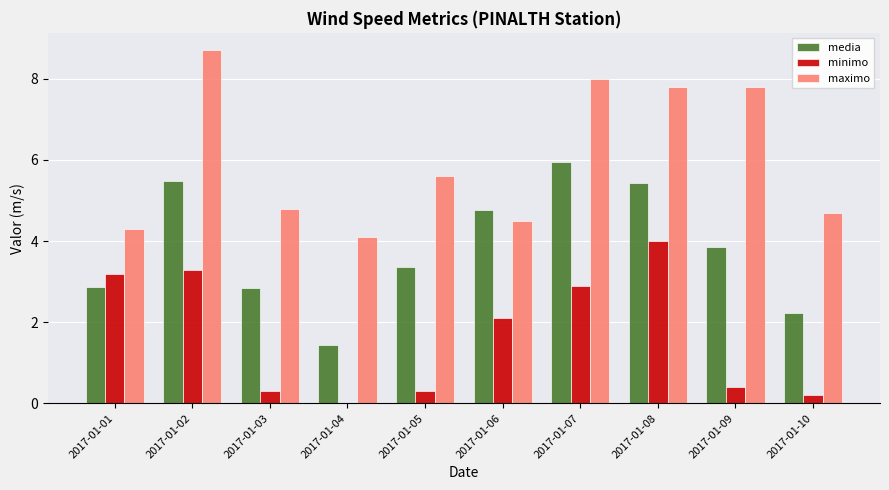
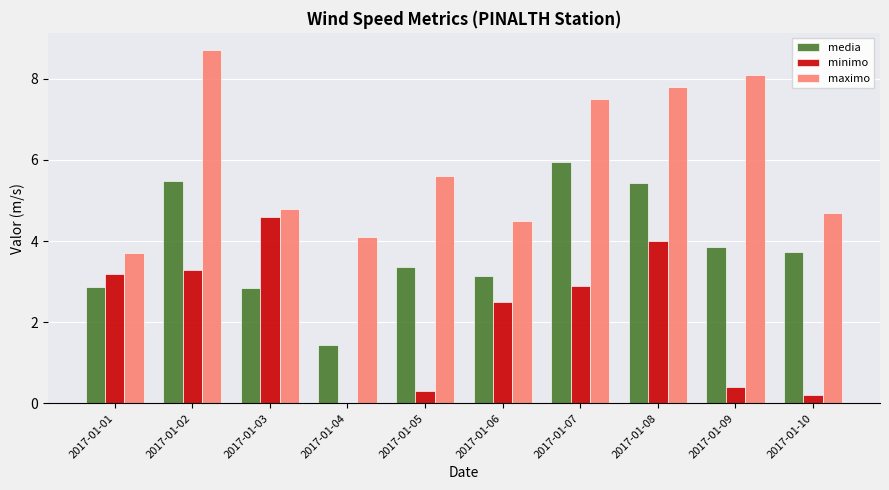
maximo, 2017-01-01: 4.3 -> 3.7
minimo, 2017-01-03: 0.3 -> 4.6
media, 2017-01-06: 4.8 -> 3.1
minimo, 2017-01-06: 2.1 -> 2.5
maximo, 2017-01-07: 8.0 -> 7.5
maximo, 2017-01-09: 7.8 -> 8.1
media, 2017-01-10: 2.2 -> 3.7
